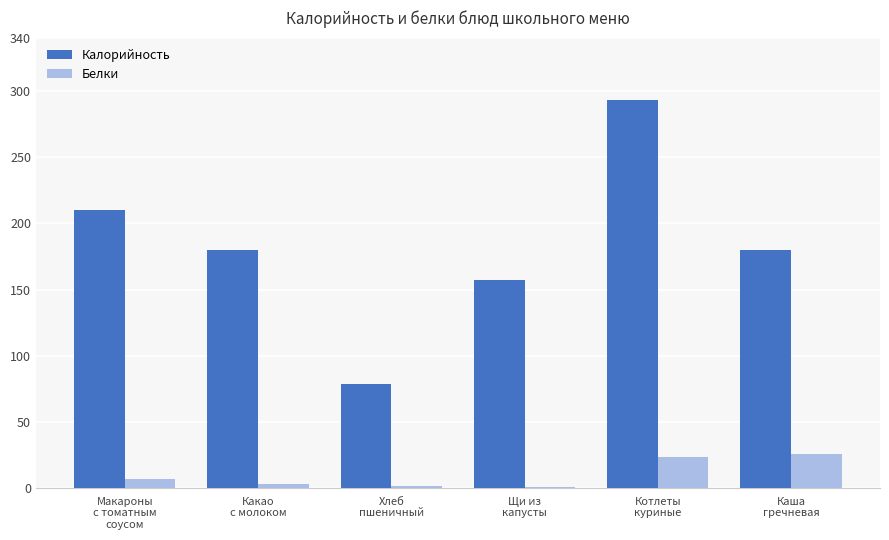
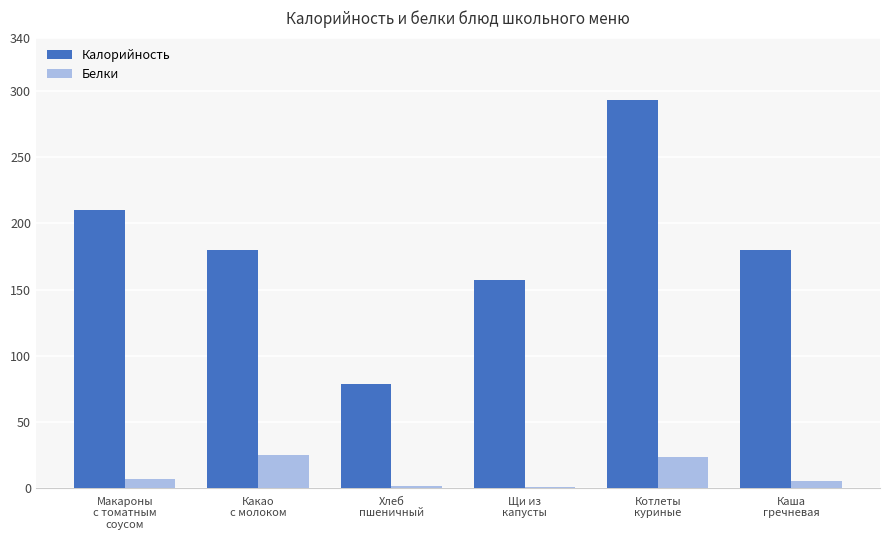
Белки, Какао с молоком: 3 -> 25
Белки, Каша гречневая: 26 -> 6
